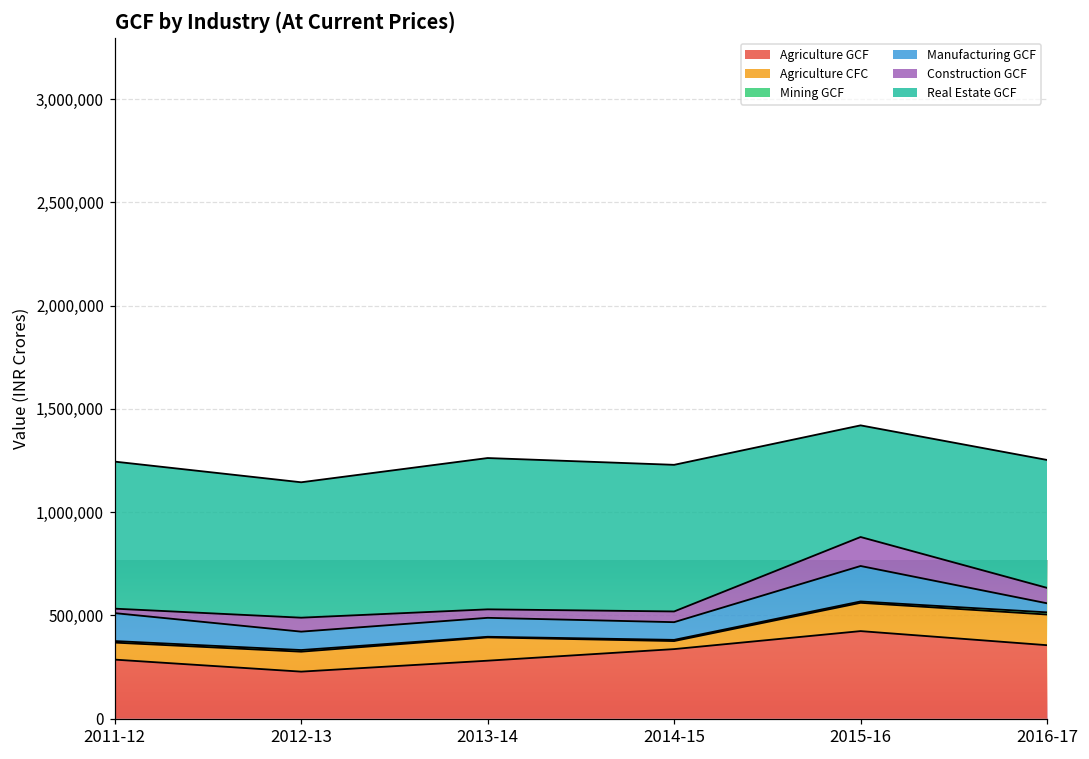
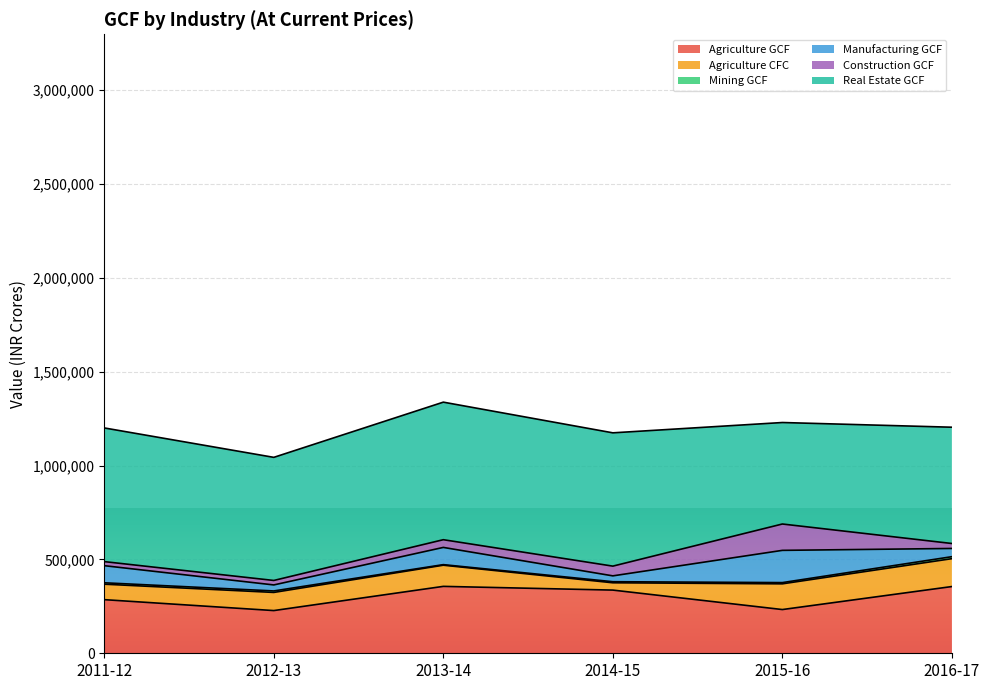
Manufacturing GCF, 2011-12: 140,000 -> 90,000
Manufacturing GCF, 2012-13: 90,000 -> 30,000
Construction GCF, 2012-13: 70,000 -> 20,000
Agriculture GCF, 2013-14: 280,000 -> 360,000
Manufacturing GCF, 2014-15: 90,000 -> 30,000
Agriculture GCF, 2015-16: 420,000 -> 230,000
Construction GCF, 2016-17: 70,000 -> 30,000
